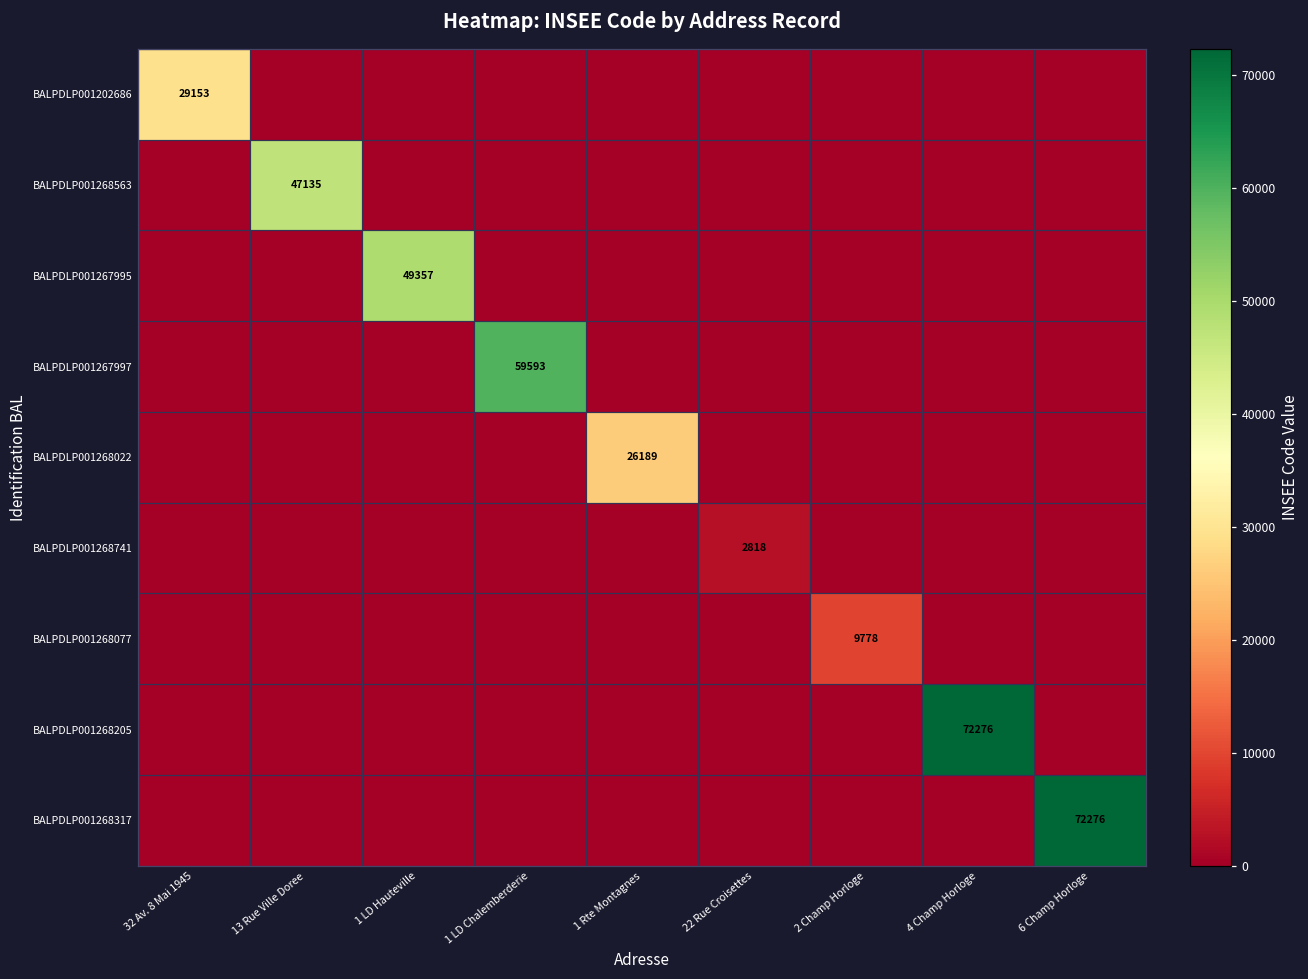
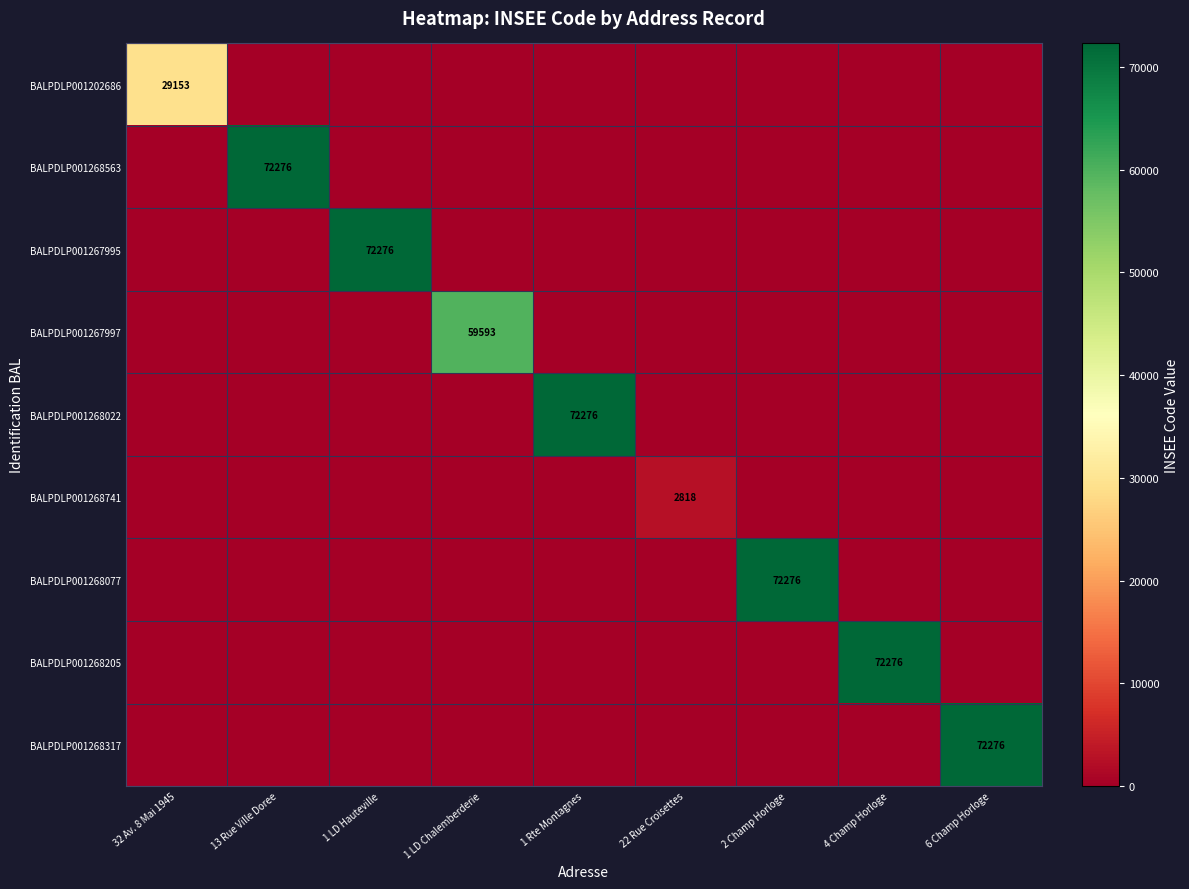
BALPDLP001268563, 13 Rue Ville Doree: 47135 -> 72276
BALPDLP001267995, 1 LD Hauteville: 49357 -> 72276
BALPDLP001268022, 1 Rte Montagnes: 26189 -> 72276
BALPDLP001268077, 2 Champ Horloge: 9778 -> 72276
